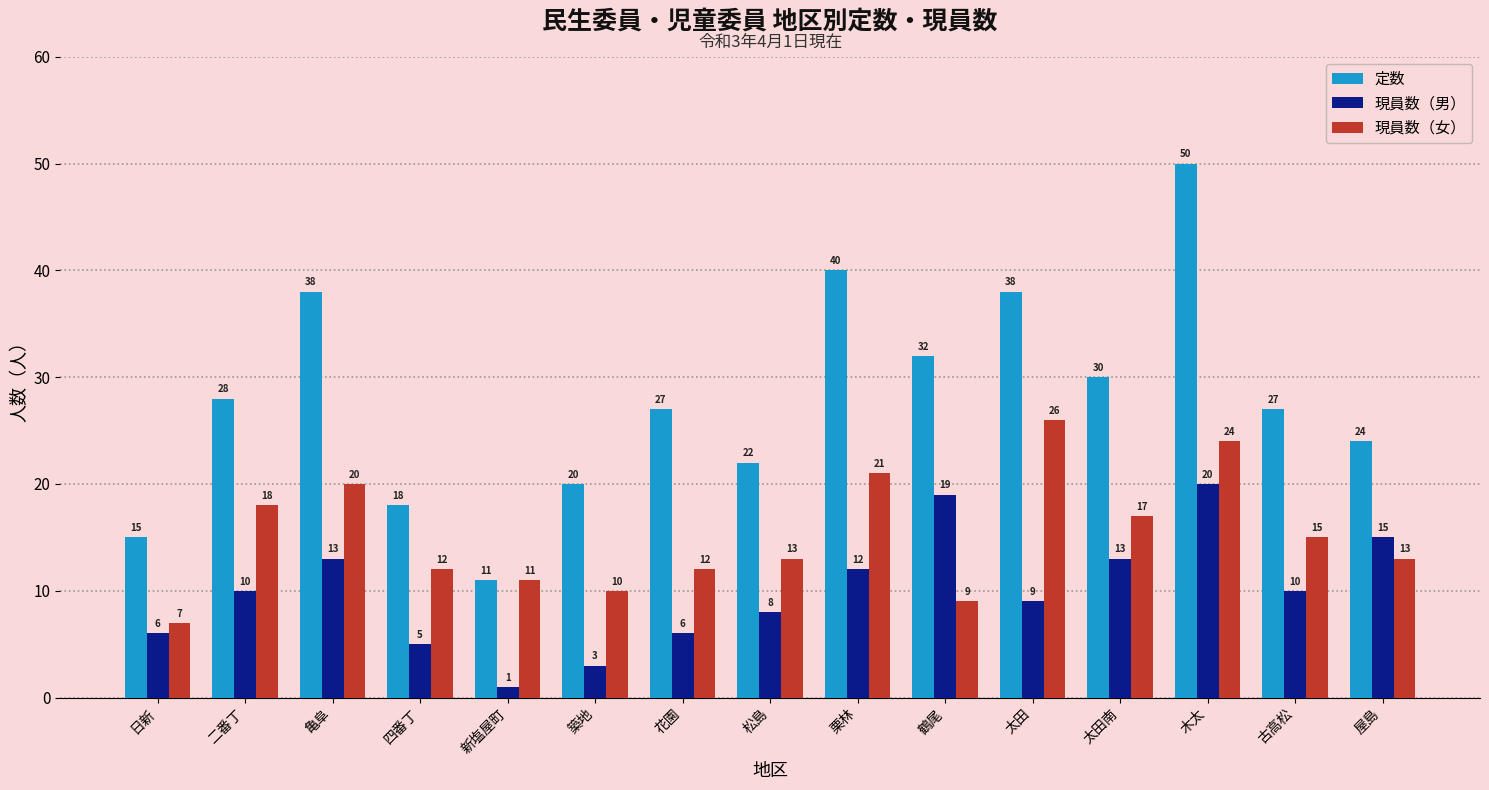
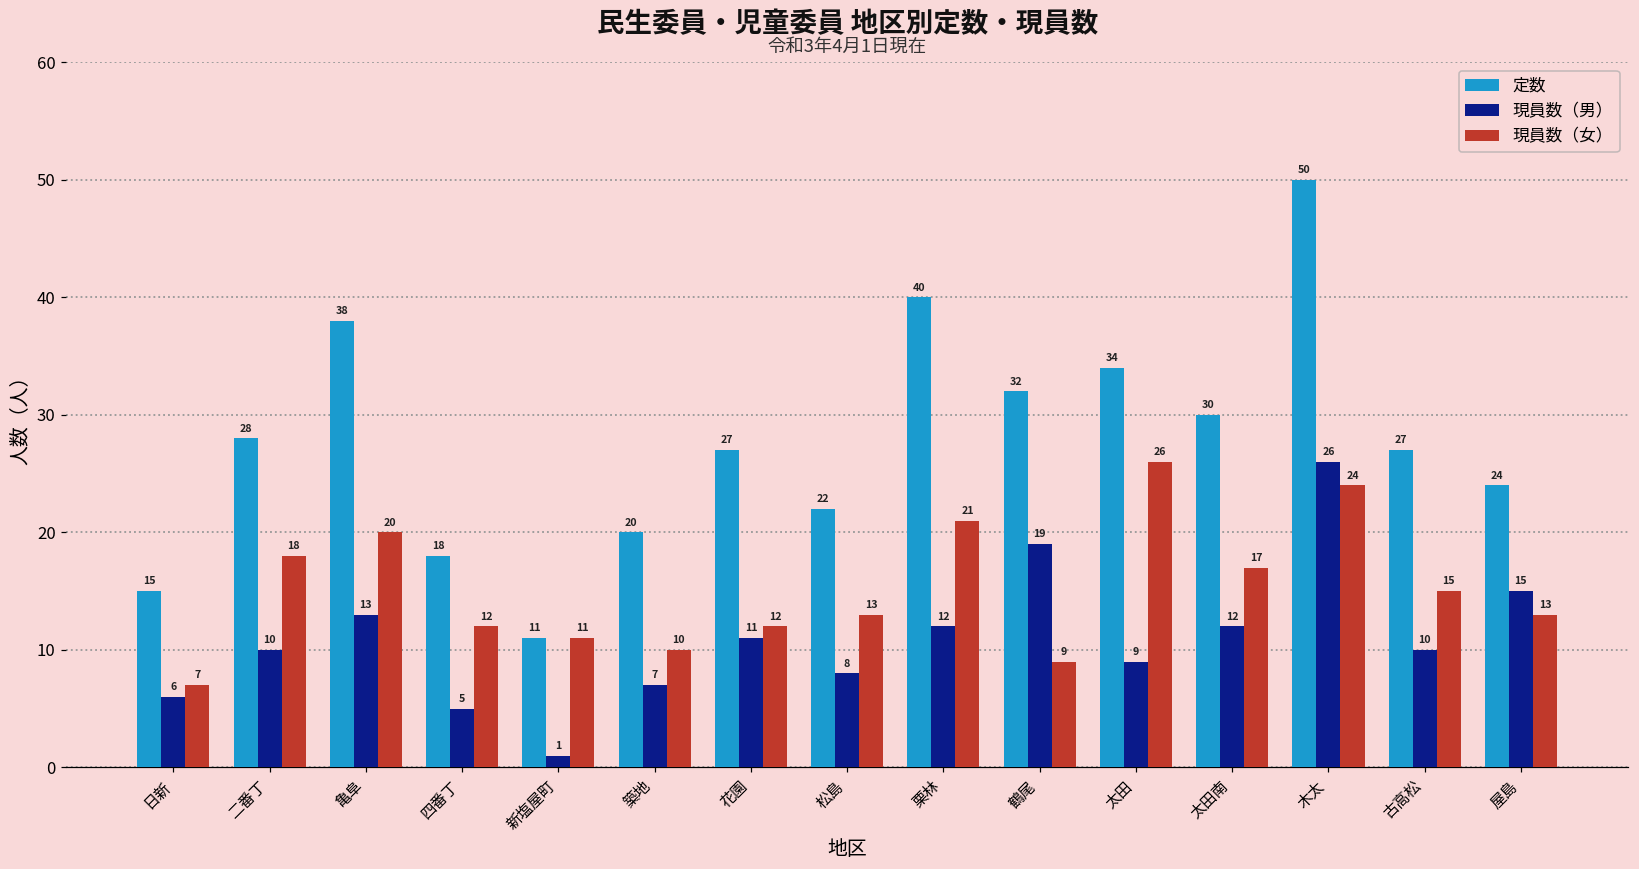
現員数（男）, 築地: 3 -> 7
現員数（男）, 花園: 6 -> 11
定数, 太田: 38 -> 34
現員数（男）, 太田南: 13 -> 12
現員数（男）, 木太: 20 -> 26
